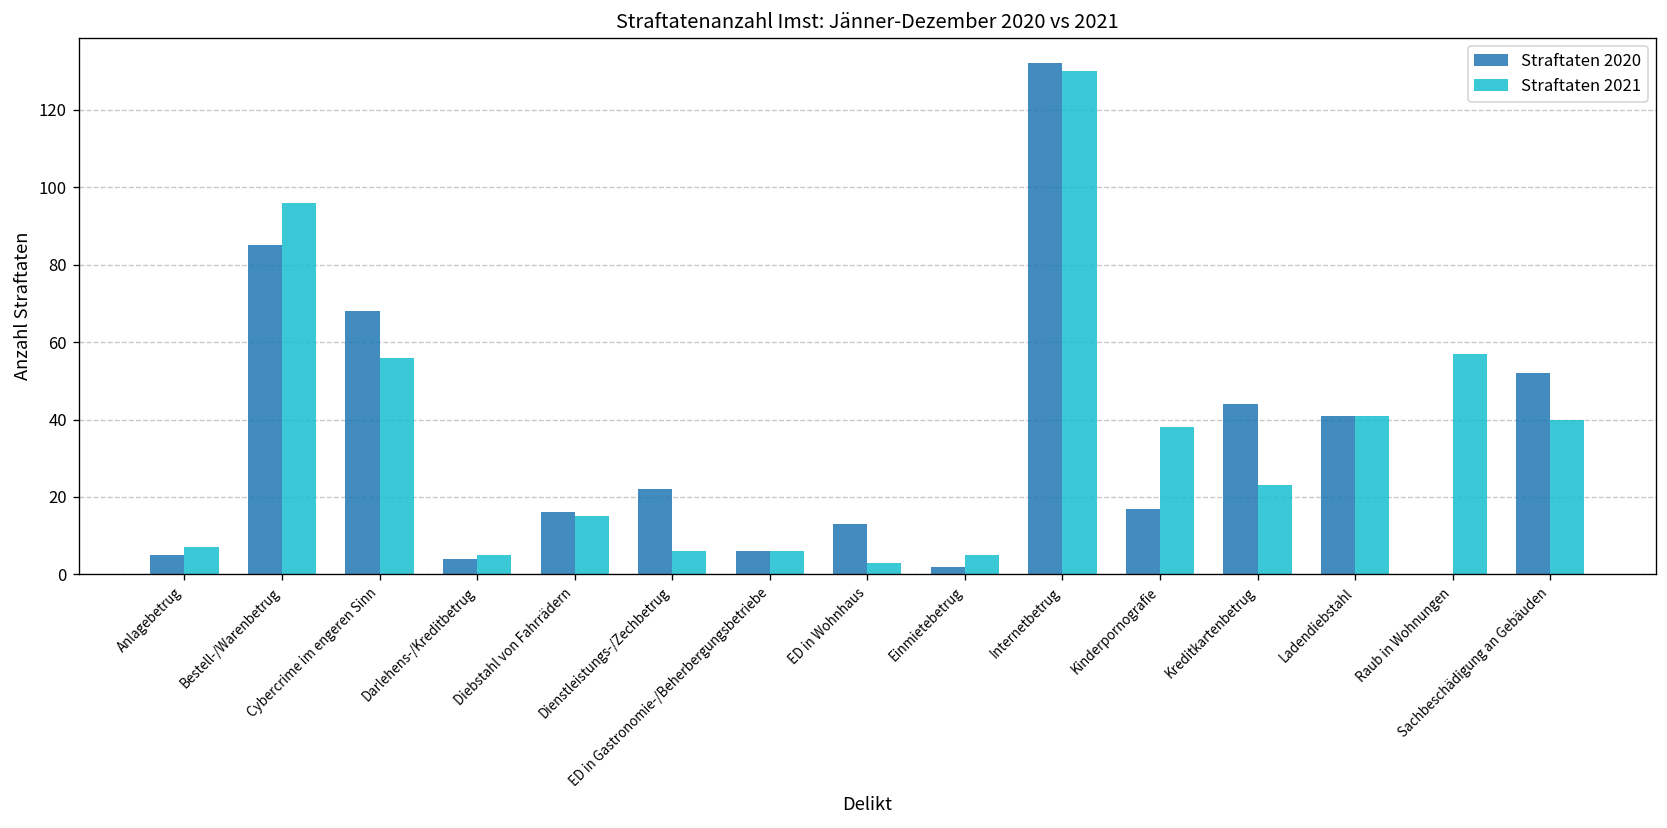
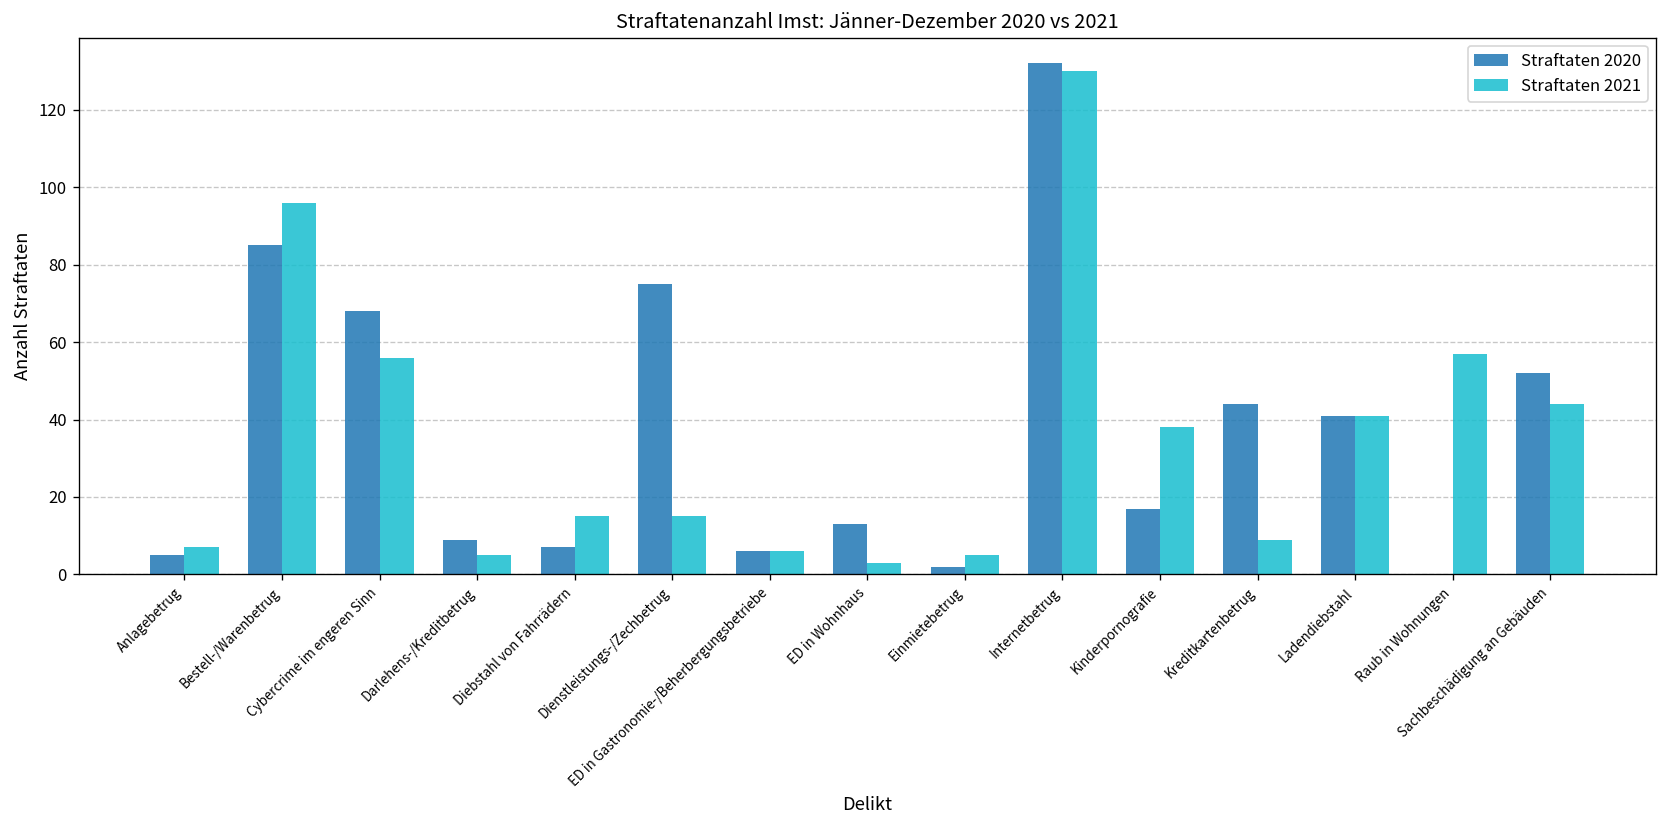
Straftaten 2020, Darlehens-/Kreditbetrug: 4 -> 9
Straftaten 2020, Diebstahl von Fahrrädern: 16 -> 7
Straftaten 2020, Dienstleistungs-/Zechbetrug: 22 -> 75
Straftaten 2021, Dienstleistungs-/Zechbetrug: 6 -> 15
Straftaten 2021, Kreditkartenbetrug: 23 -> 9
Straftaten 2021, Sachbeschädigung an Gebäuden: 40 -> 44
